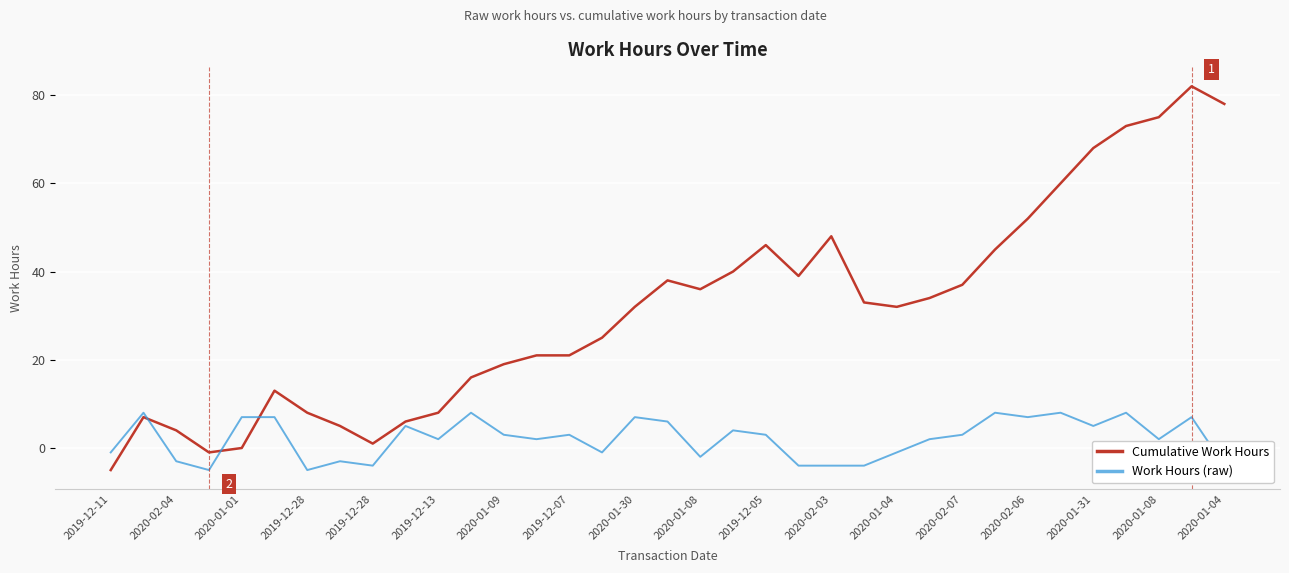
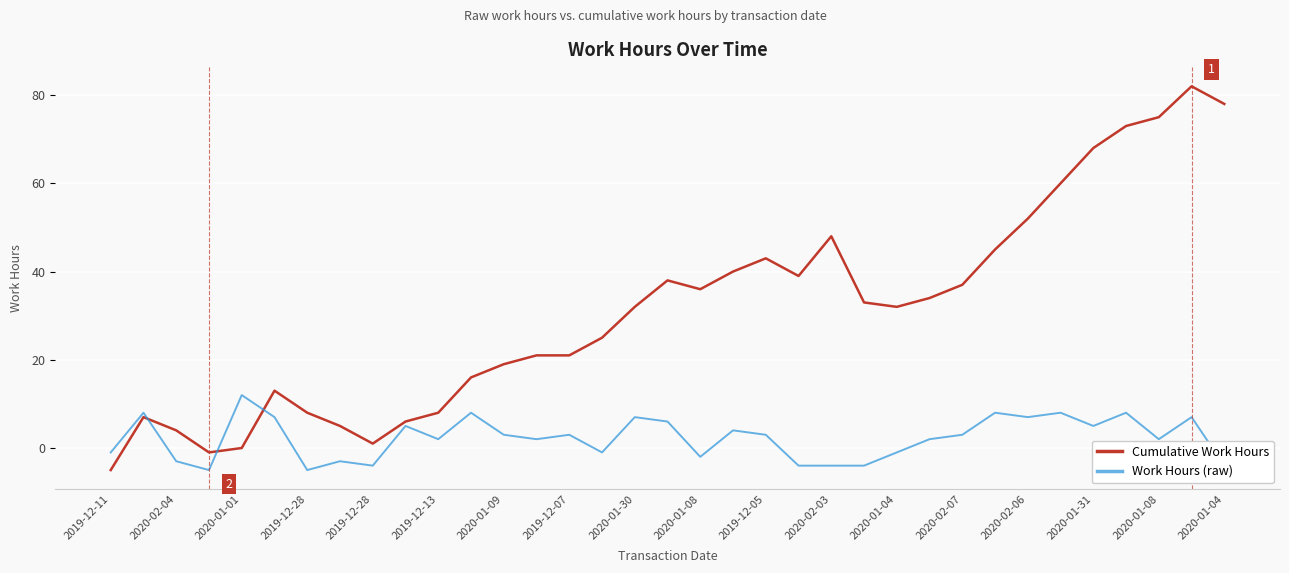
Work Hours (raw), 2020-01-01: 7 -> 12
Cumulative Work Hours, 2019-12-05: 46 -> 43
